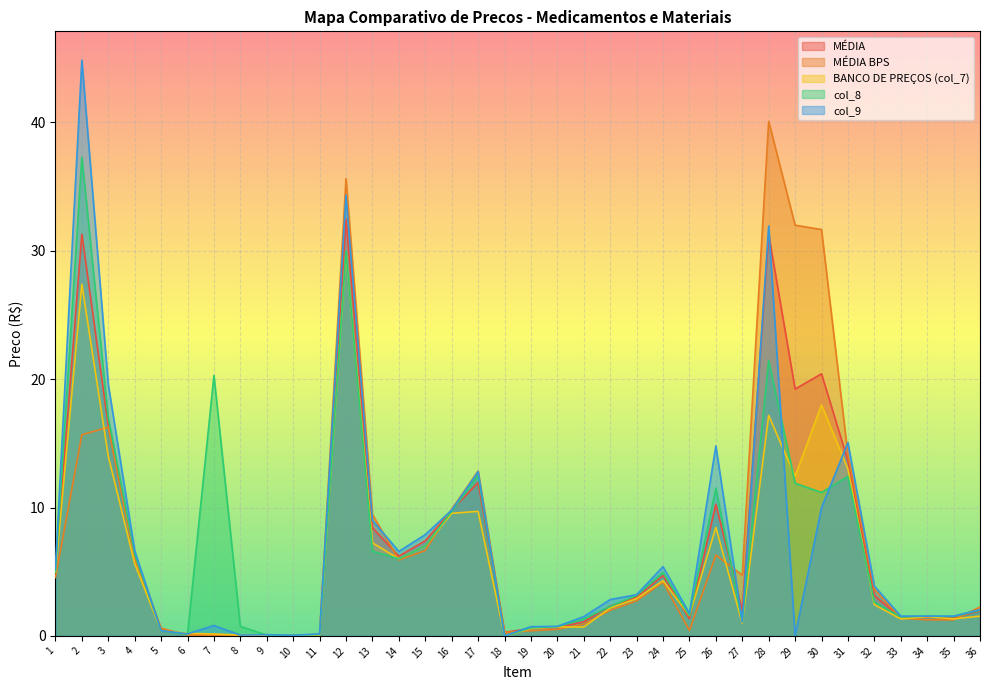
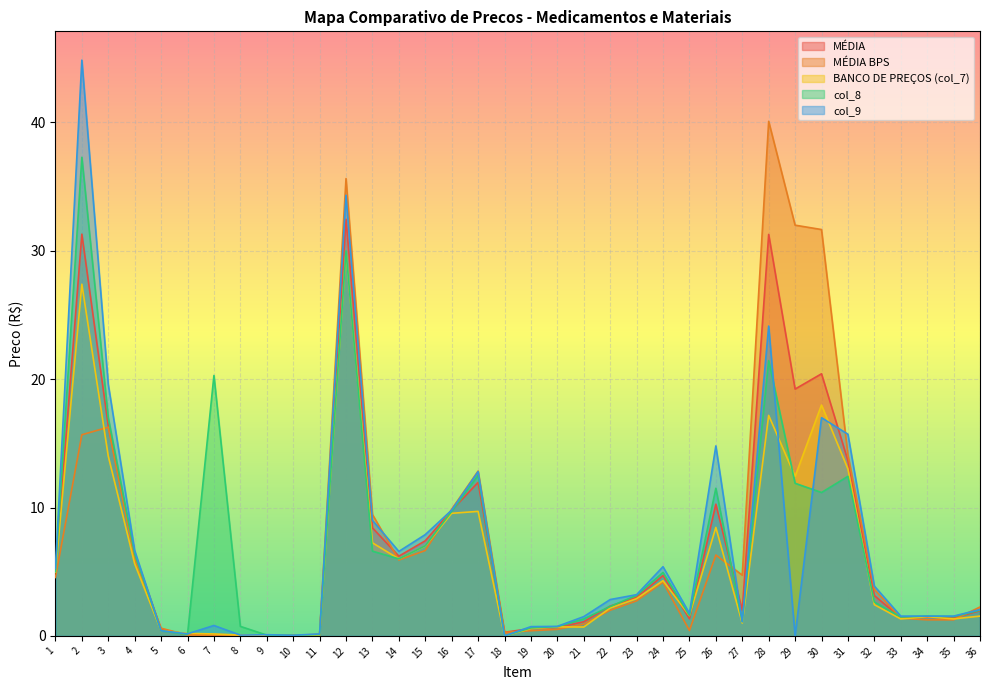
col_9, 28: 31.9 -> 24.1
col_9, 30: 10 -> 17
col_9, 31: 15.1 -> 15.7
